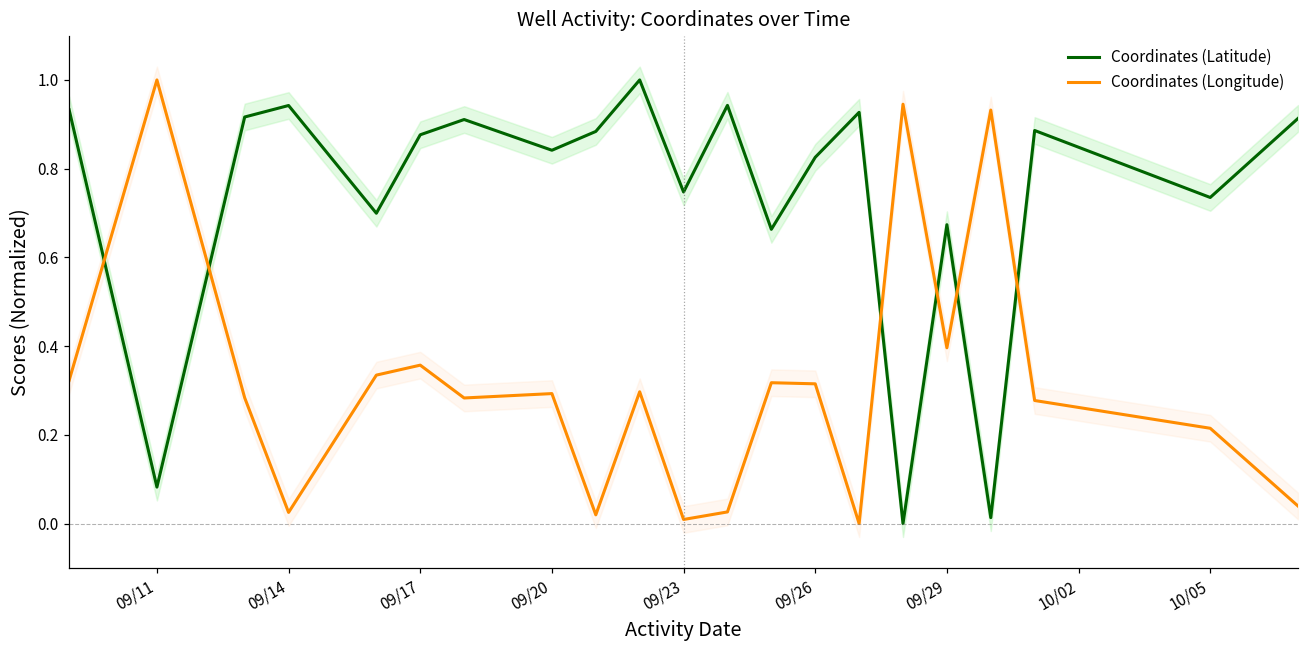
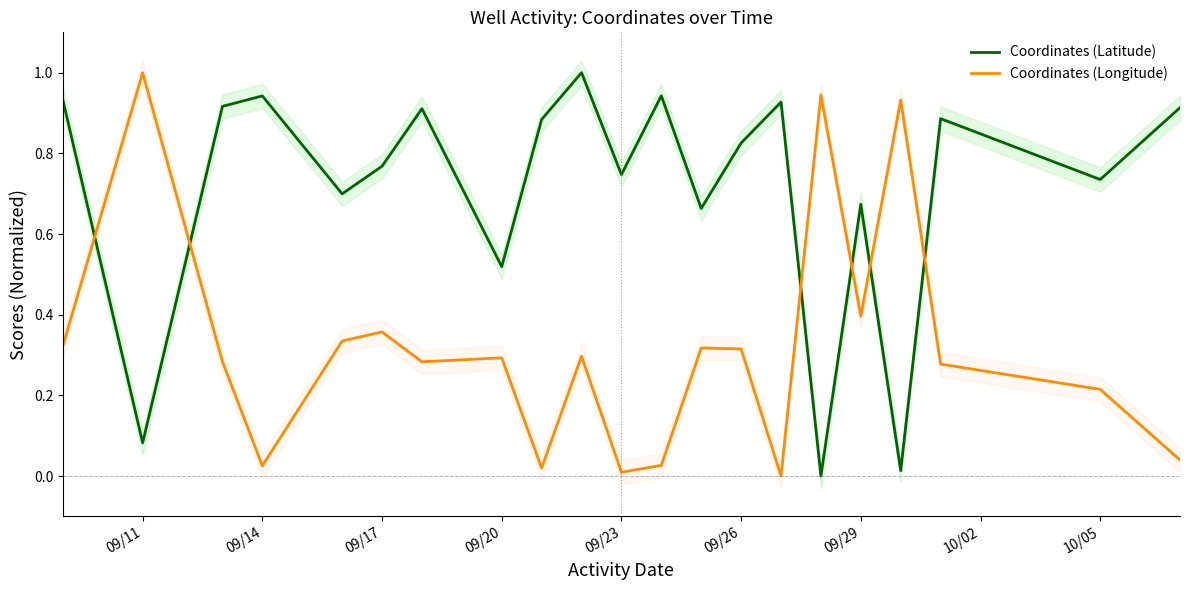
Coordinates (Latitude), 09/17: 0.88 -> 0.77
Coordinates (Latitude), 09/20: 0.84 -> 0.52
